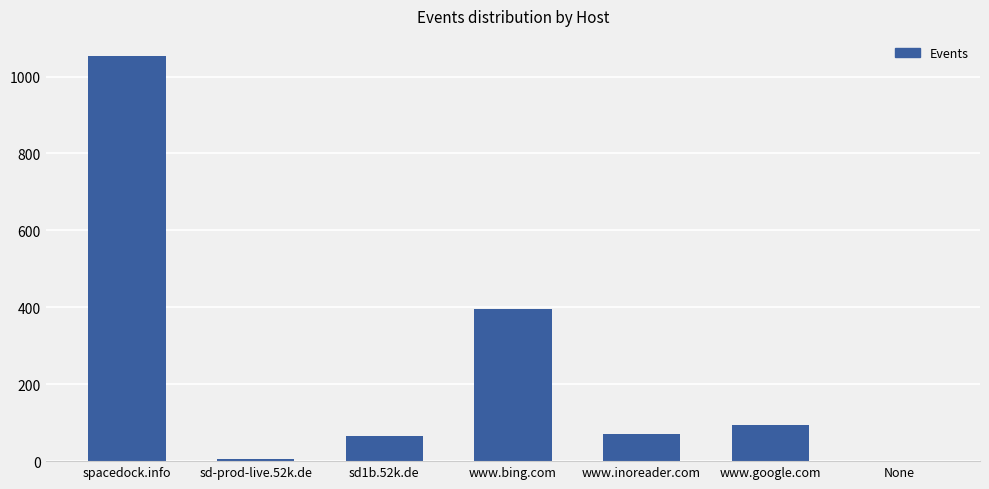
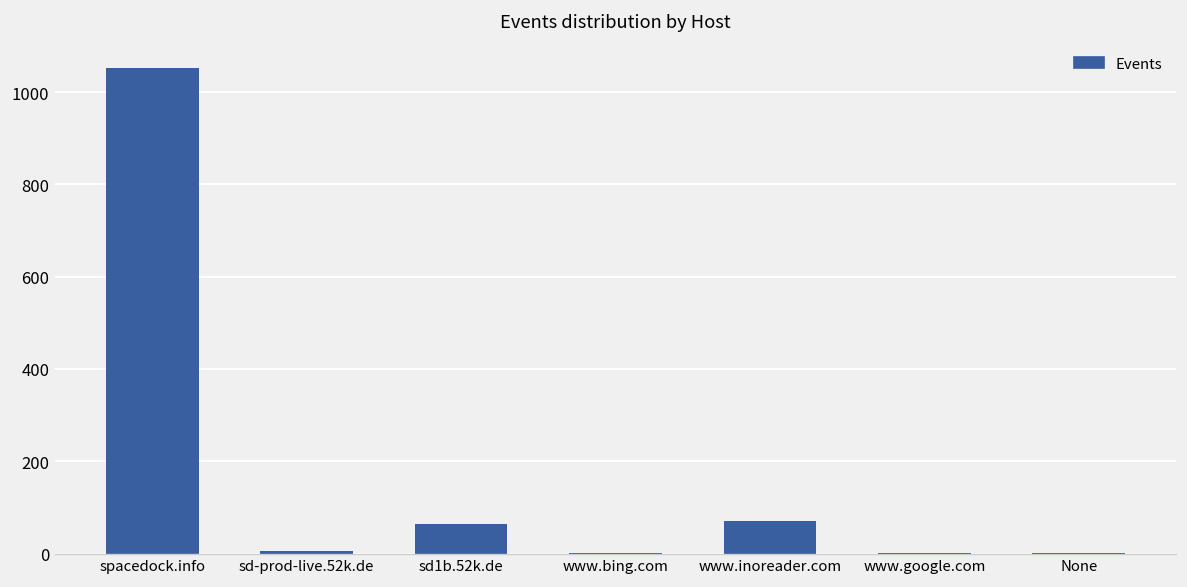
www.bing.com: 400 -> 0
www.google.com: 100 -> 0
